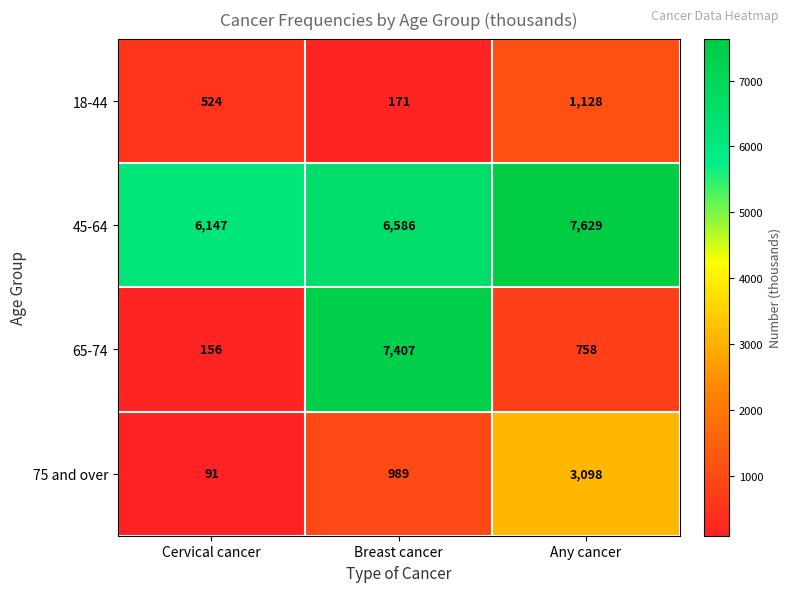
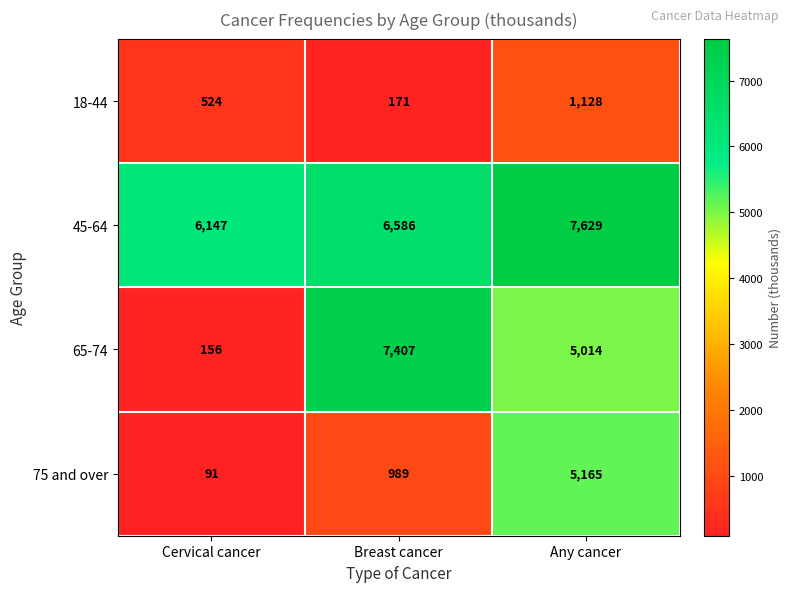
65-74, Any cancer: 758 -> 5,014
75 and over, Any cancer: 3,098 -> 5,165
